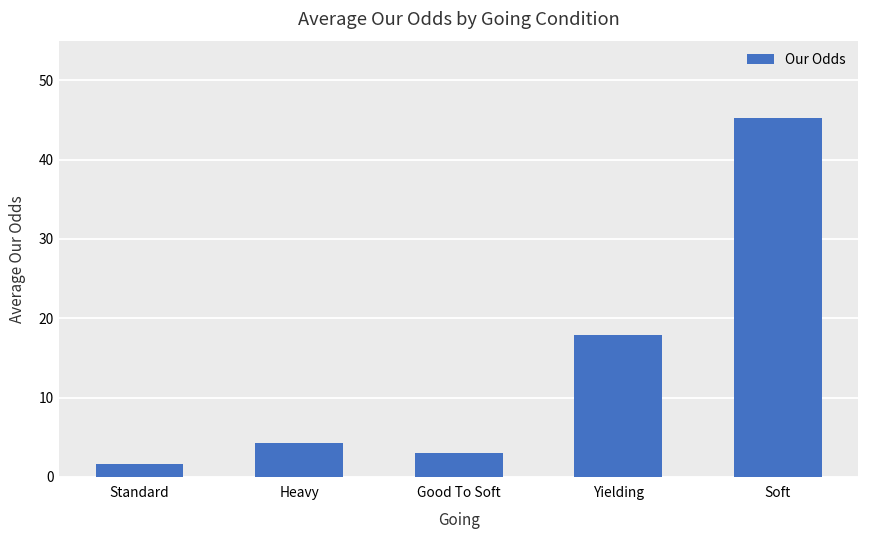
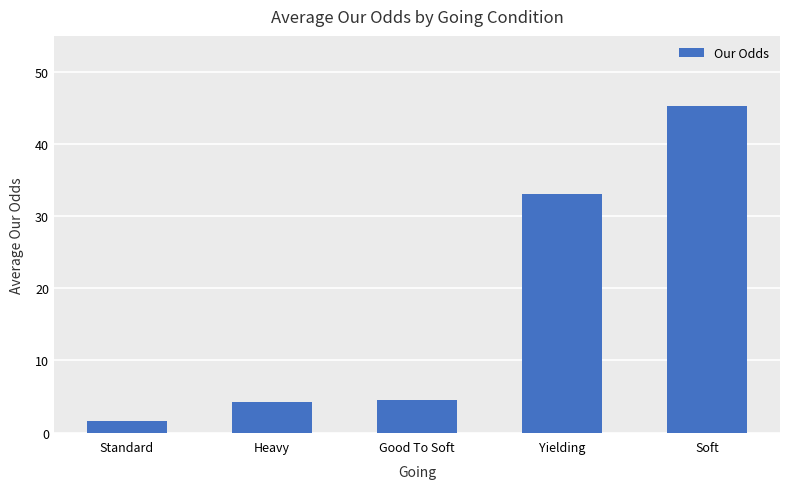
Good To Soft: 3 -> 4
Yielding: 18 -> 33
